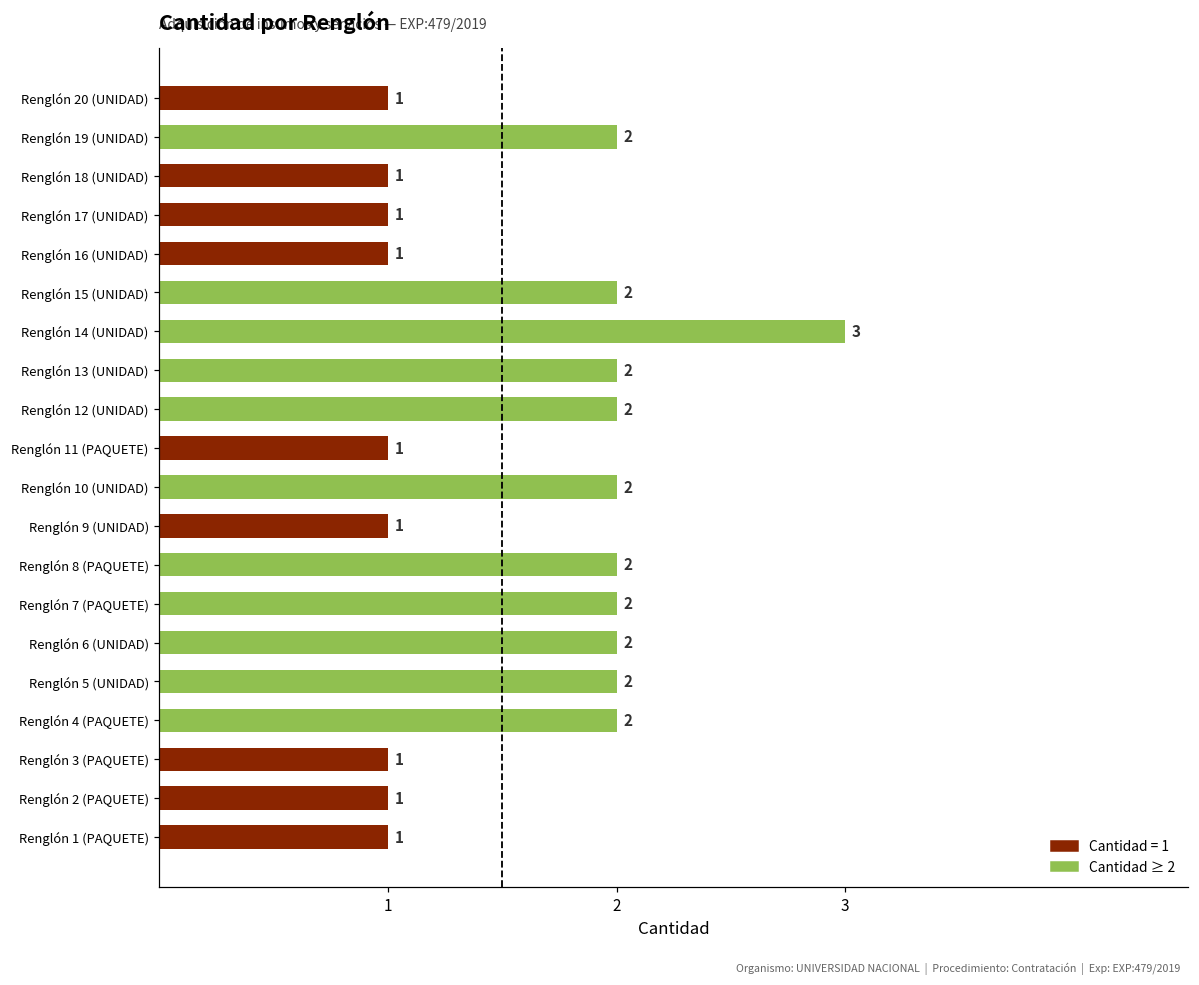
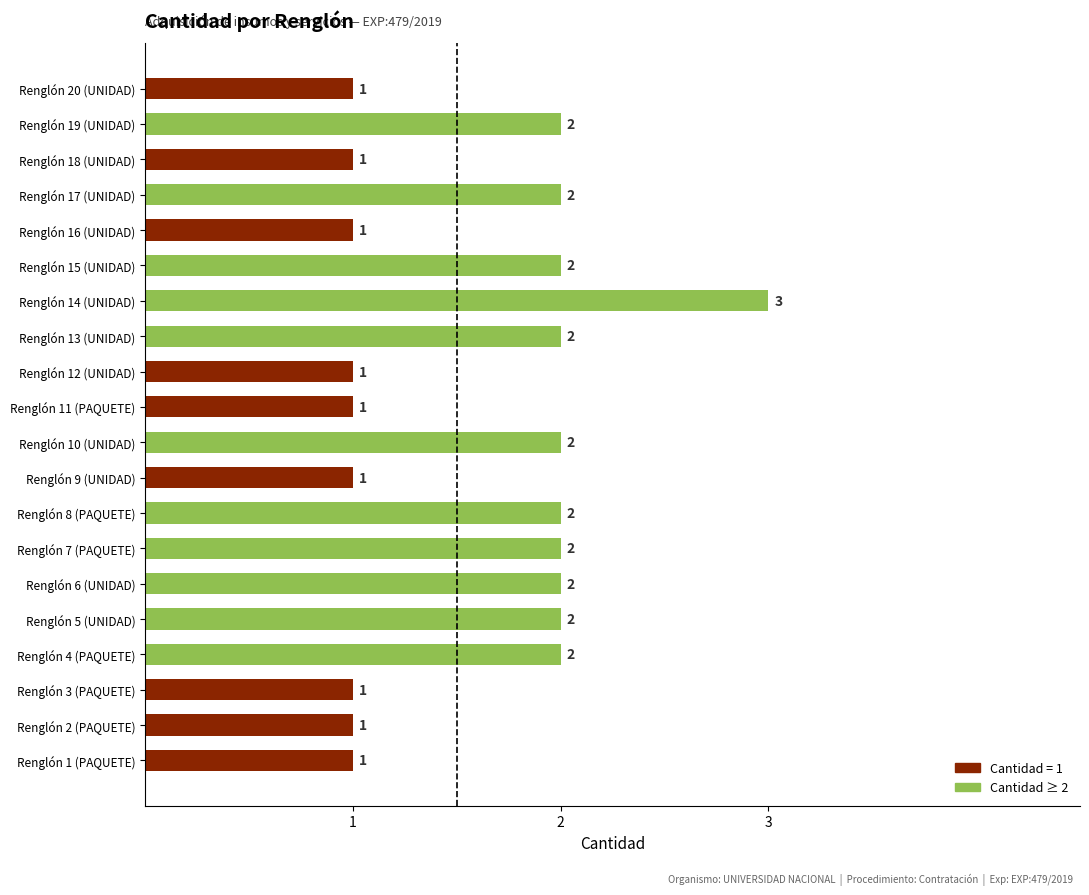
Renglón 17 (UNIDAD): 1 -> 2
Renglón 12 (UNIDAD): 2 -> 1
